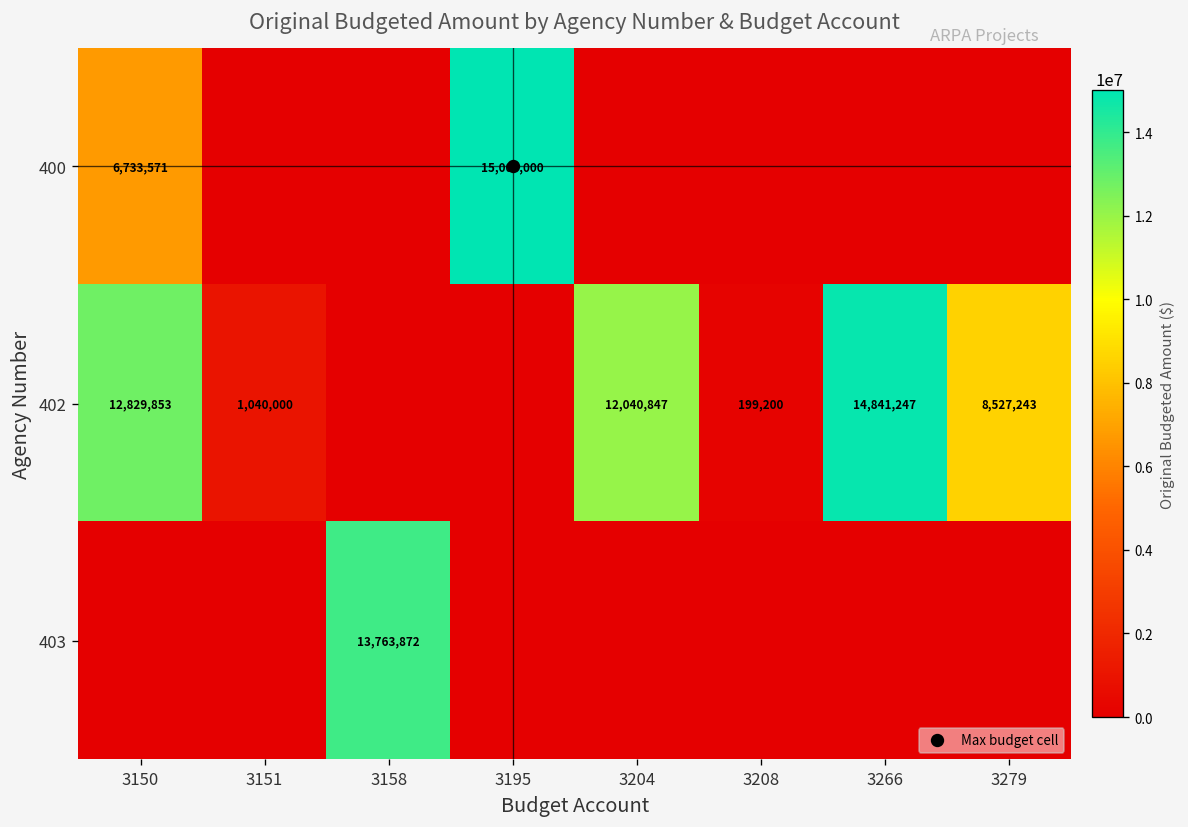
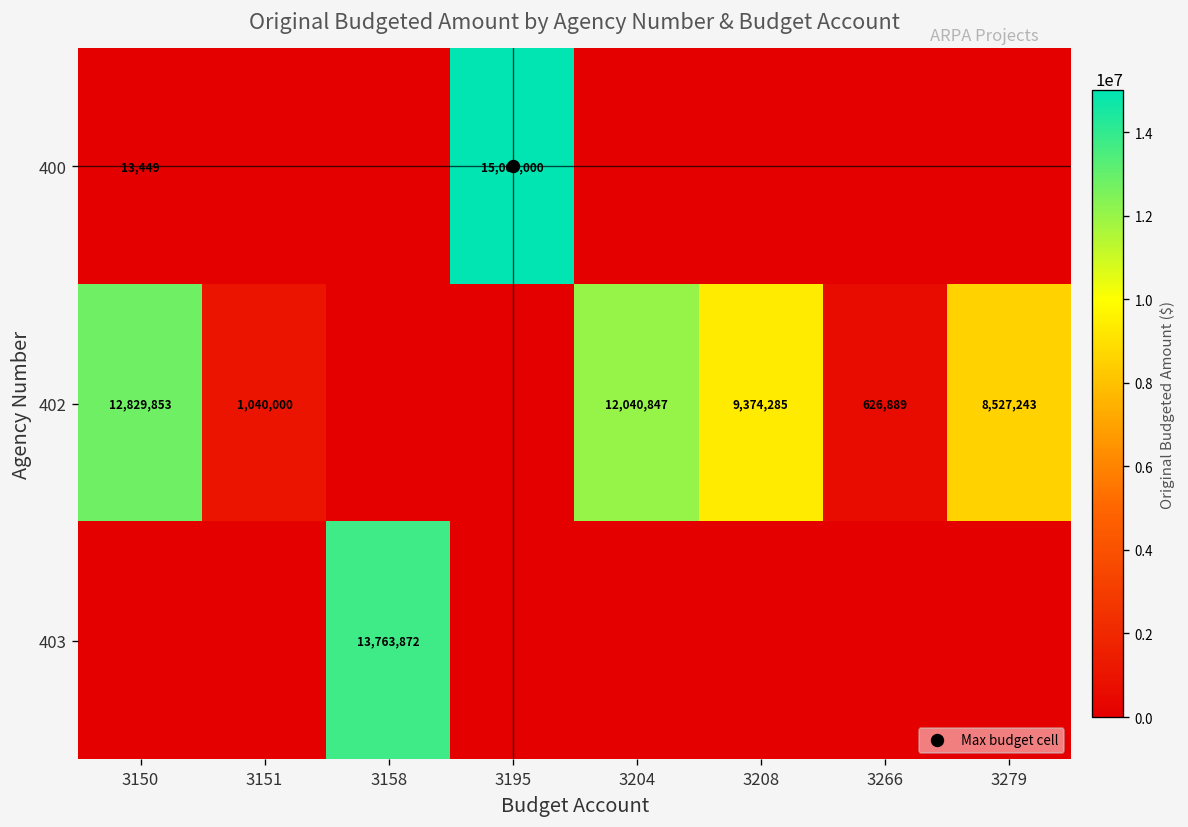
400, 3150: 6,733,571 -> 13,449
402, 3208: 199,200 -> 9,374,285
402, 3266: 14,841,247 -> 626,889
